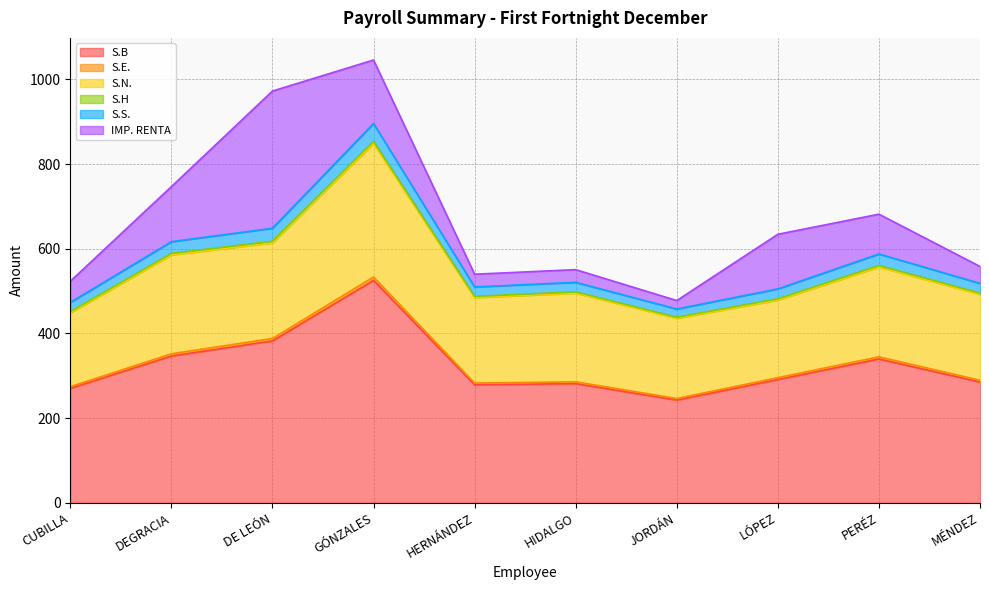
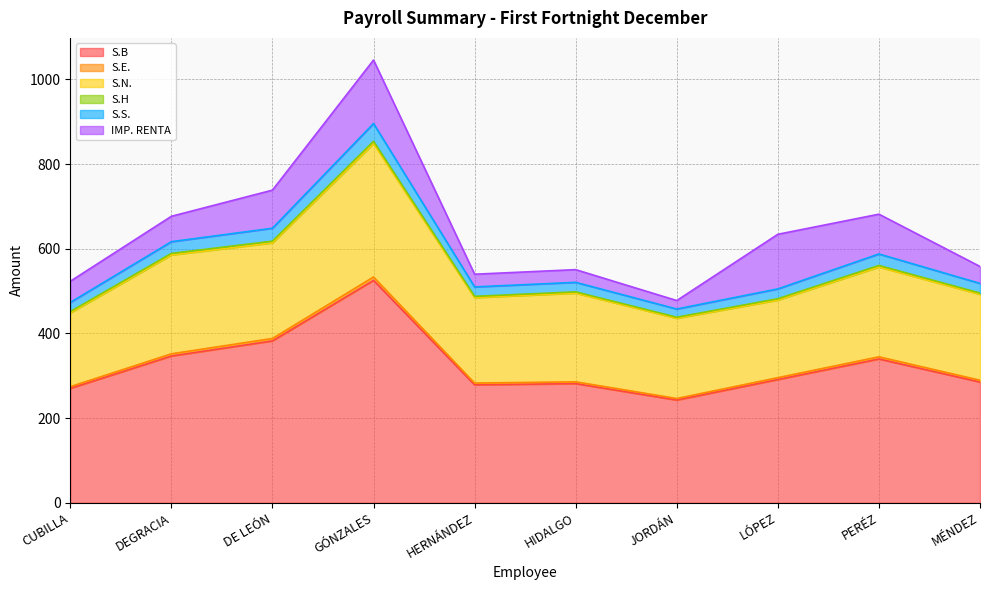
IMP. RENTA, DEGRACIA: 130 -> 60
IMP. RENTA, DE LEÓN: 320 -> 90
